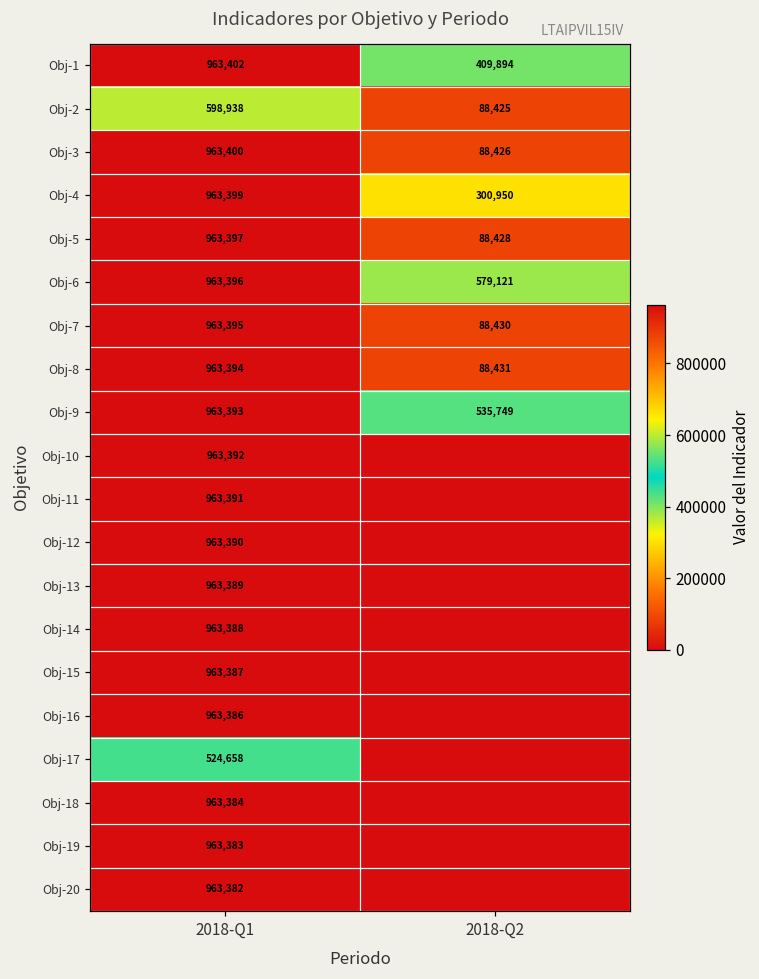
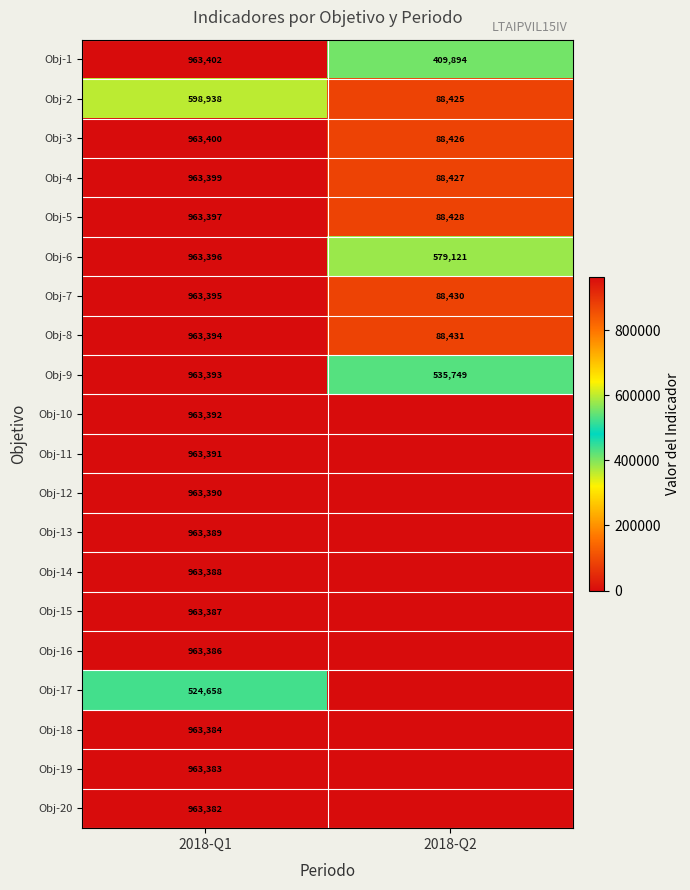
Obj-4, 2018-Q2: 300,950 -> 88,427
